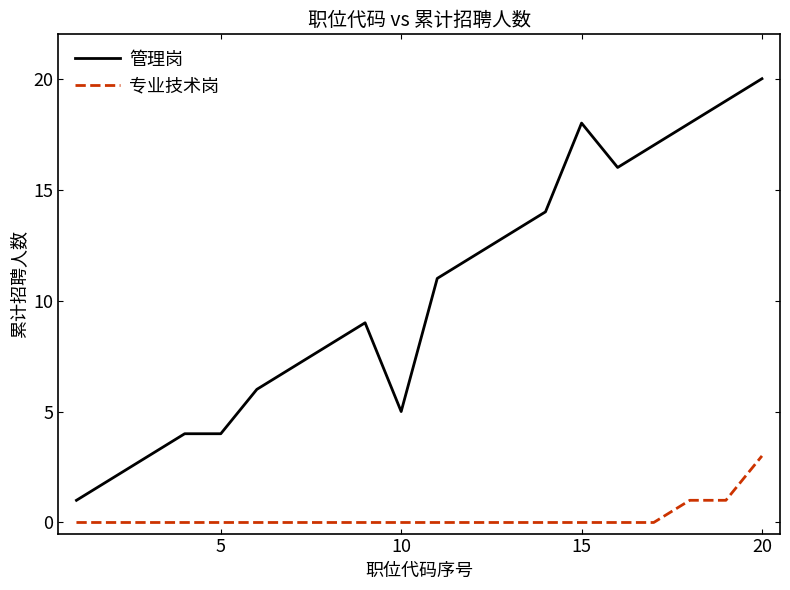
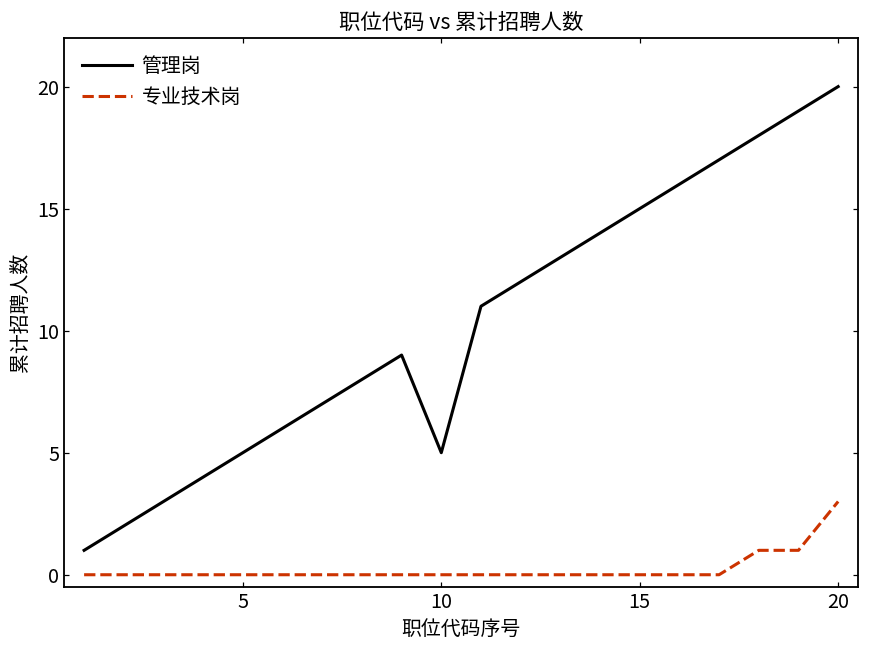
管理岗, 5: 4 -> 5
管理岗, 15: 18 -> 15
